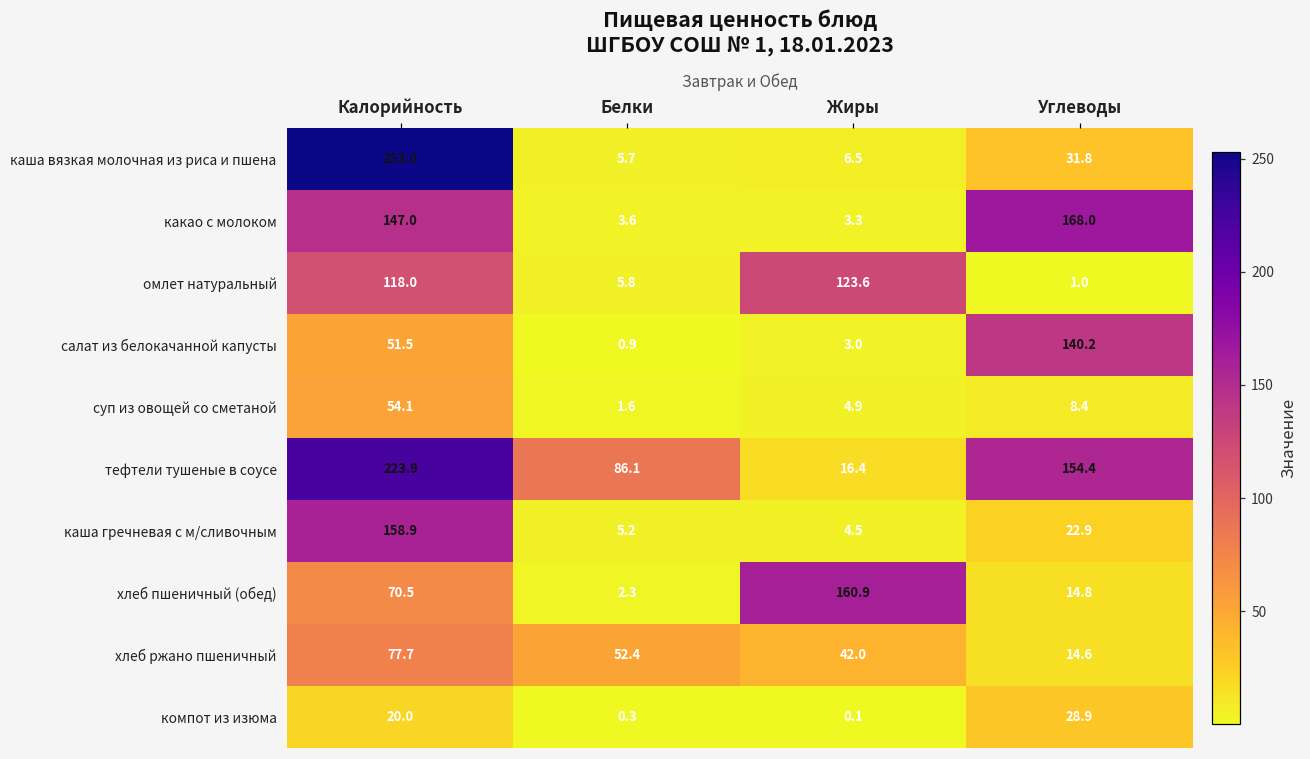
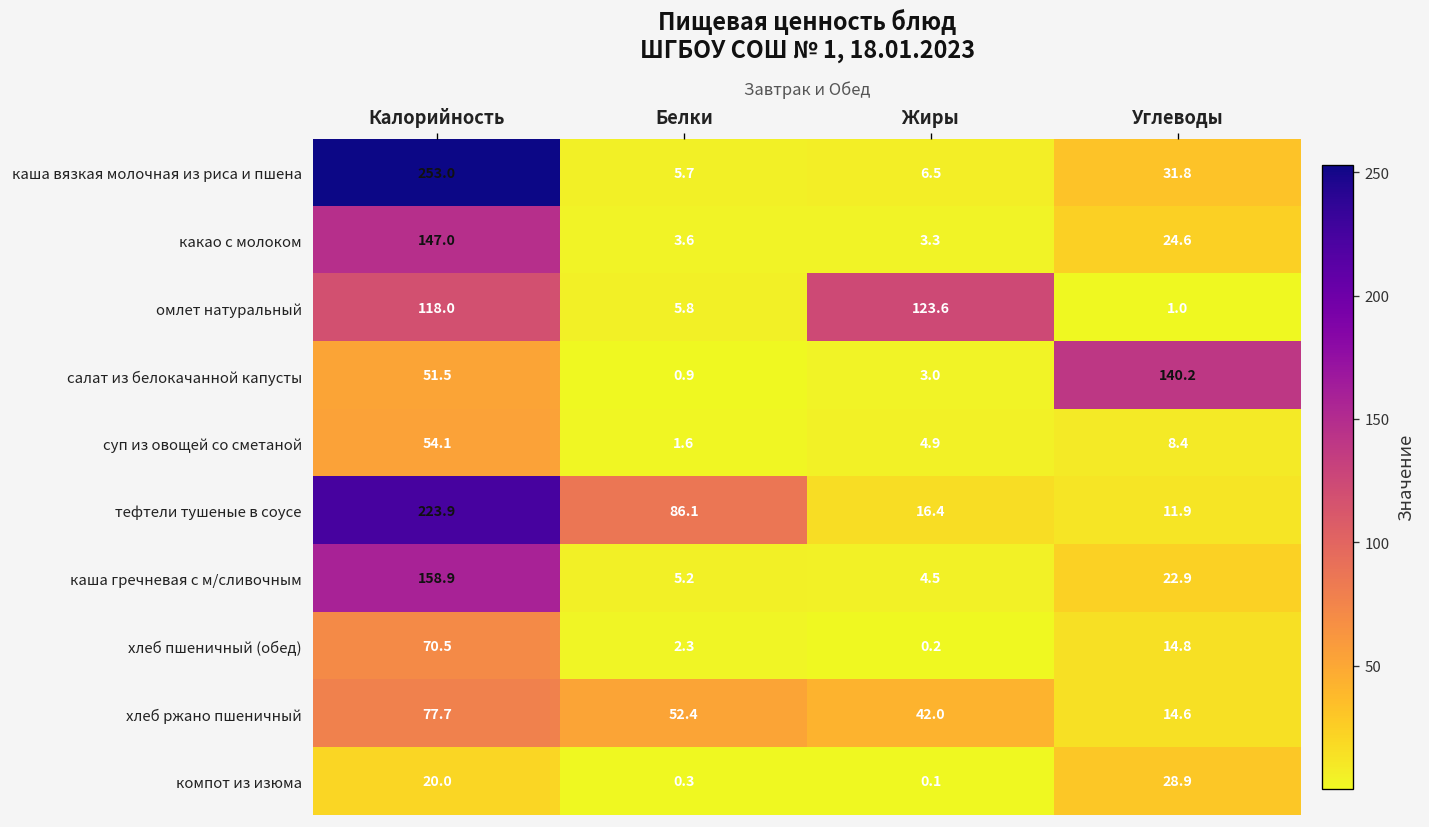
какао с молоком, Углеводы: 168.0 -> 24.6
тефтели тушеные в соусе, Углеводы: 154.4 -> 11.9
хлеб пшеничный (обед), Жиры: 160.9 -> 0.2
